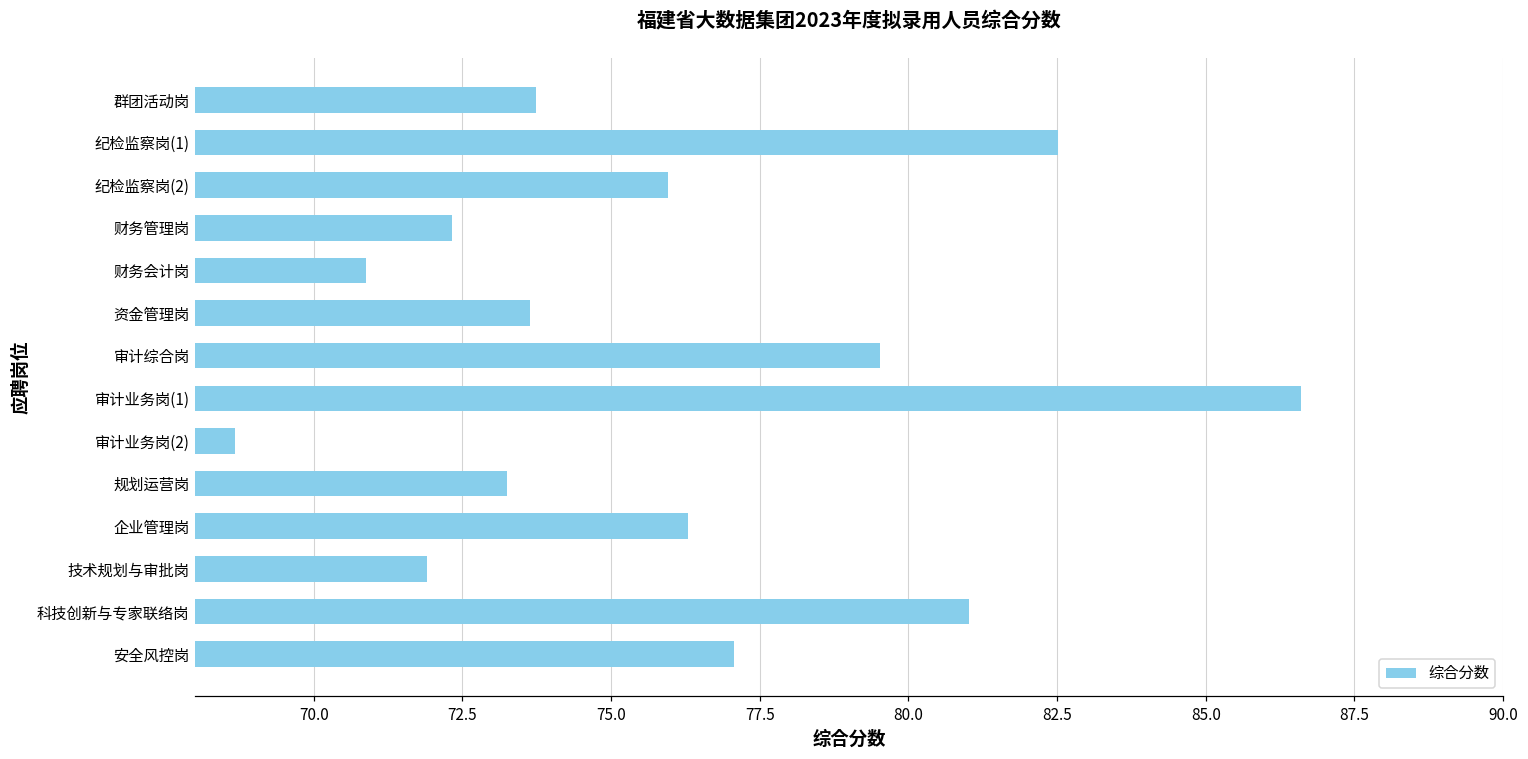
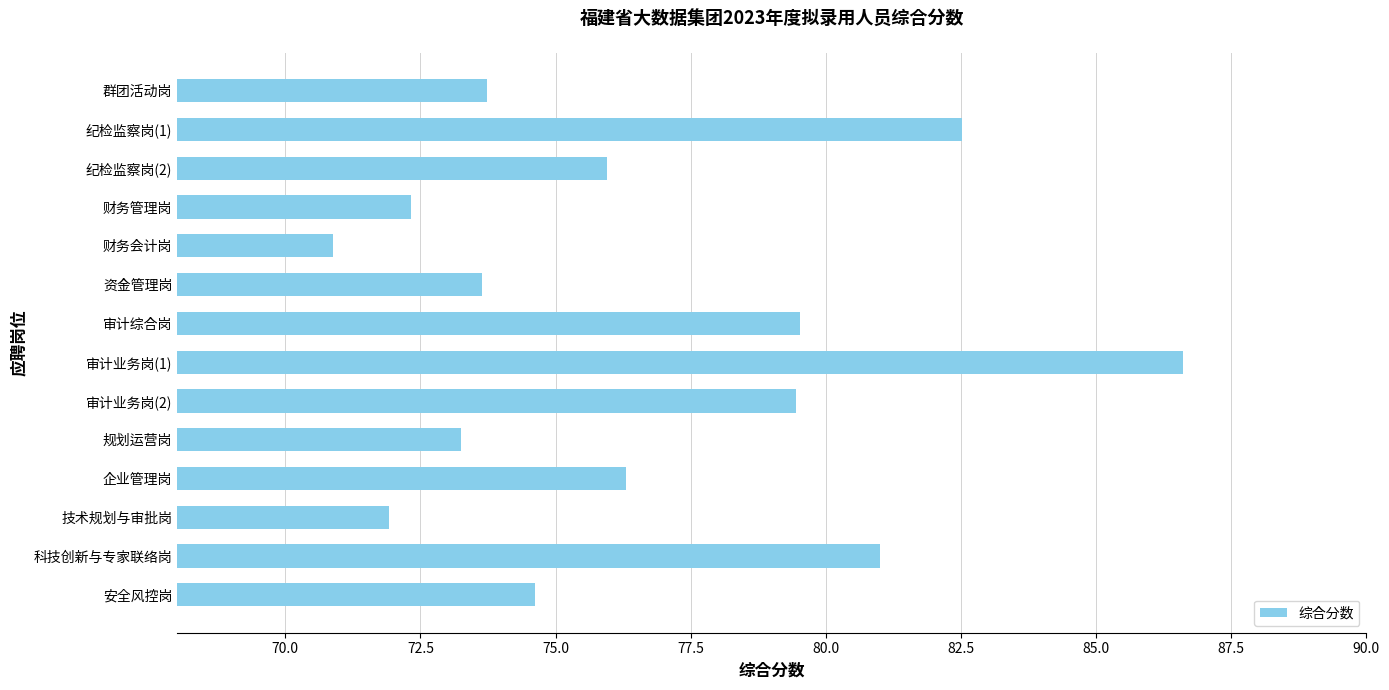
审计业务岗(2): 68.7 -> 79.5
安全风控岗: 77.1 -> 74.6
